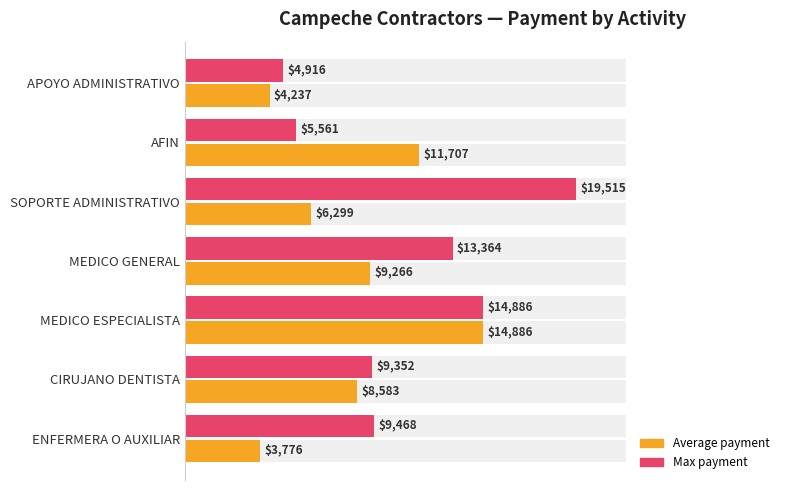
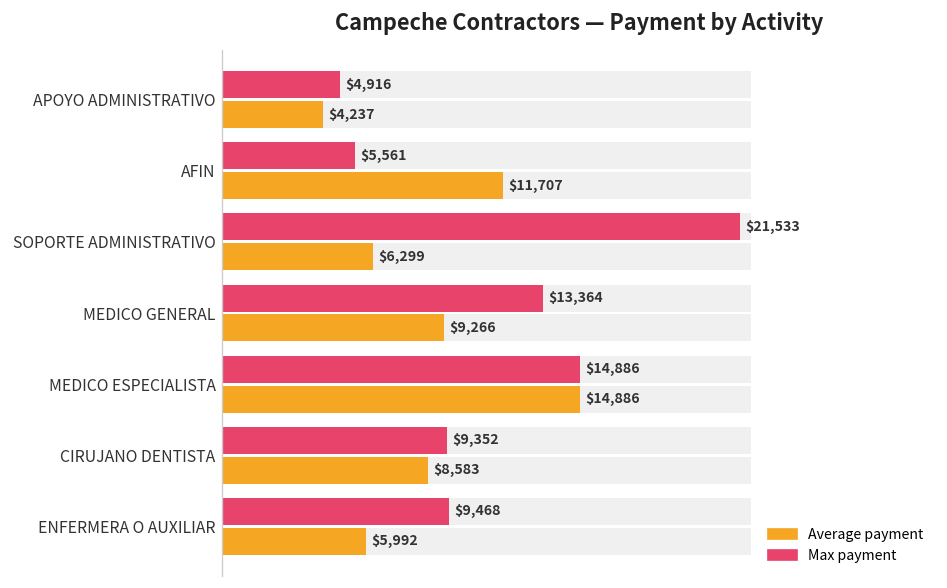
Max payment, SOPORTE ADMINISTRATIVO: $19,515 -> $21,533
Average payment, ENFERMERA O AUXILIAR: $3,776 -> $5,992
